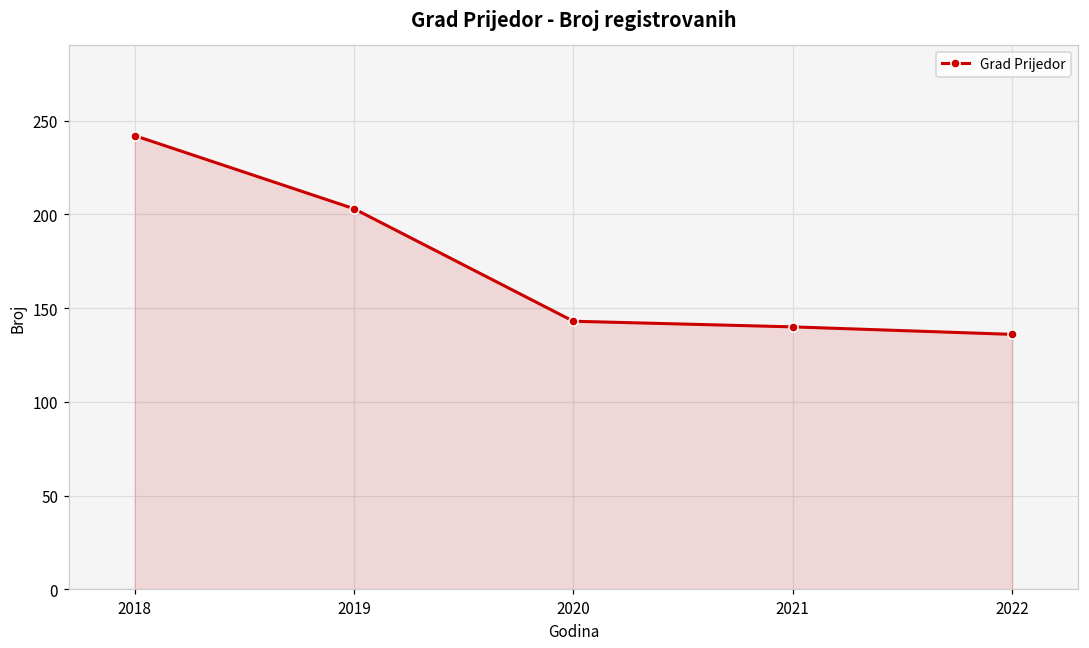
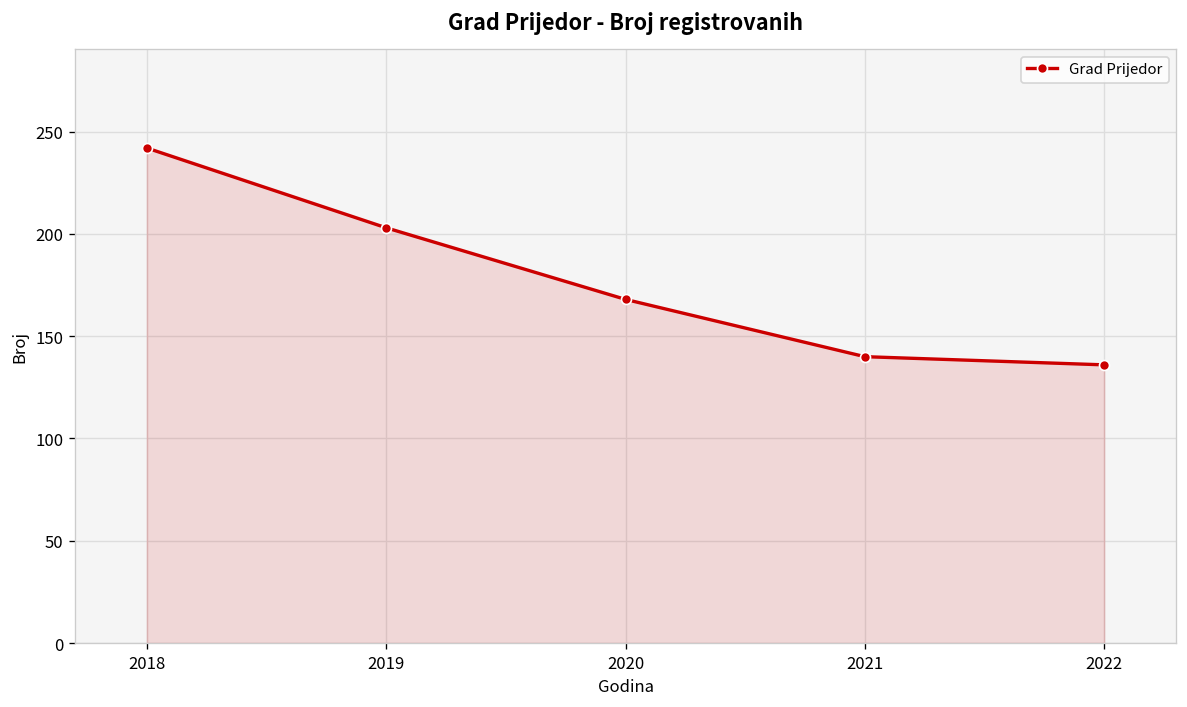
2020: 143 -> 168
